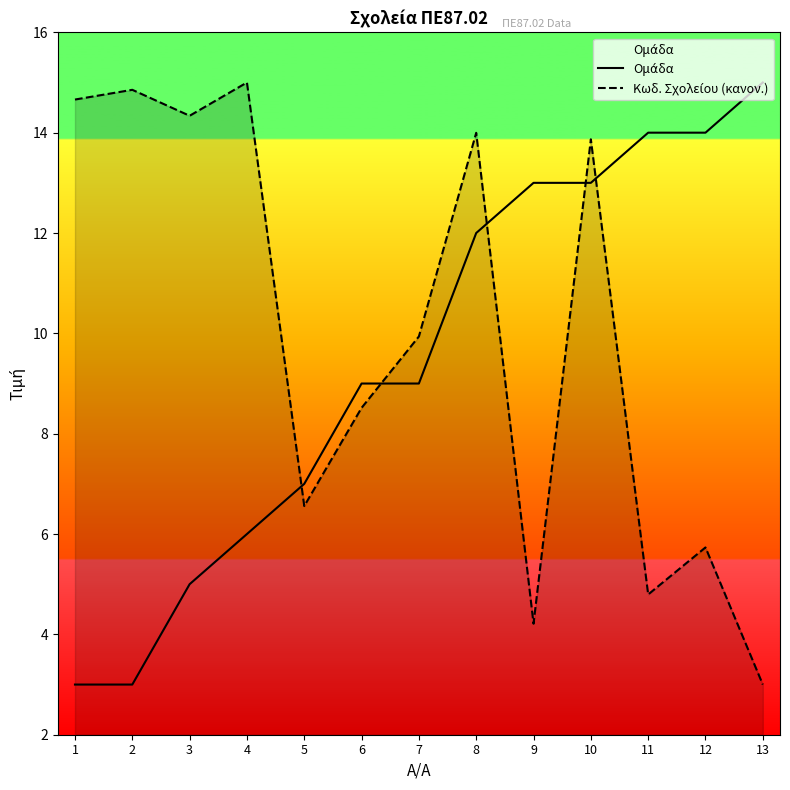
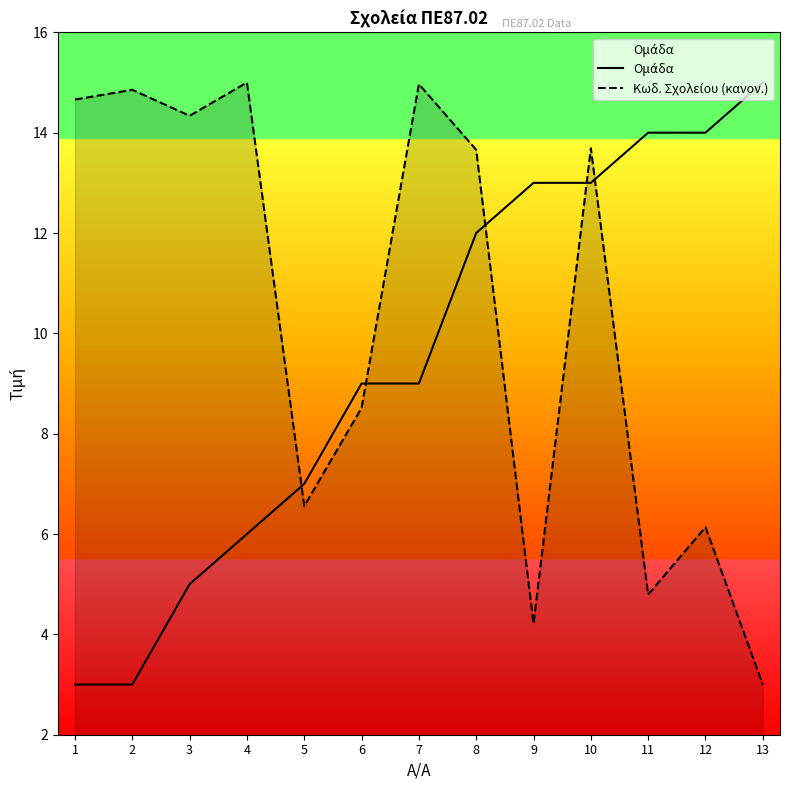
Κωδ. Σχολείου (κανον.), 7: 9.9 -> 15.0
Κωδ. Σχολείου (κανον.), 8: 14.0 -> 13.7
Κωδ. Σχολείου (κανον.), 10: 13.9 -> 13.7
Κωδ. Σχολείου (κανον.), 12: 5.7 -> 6.1
